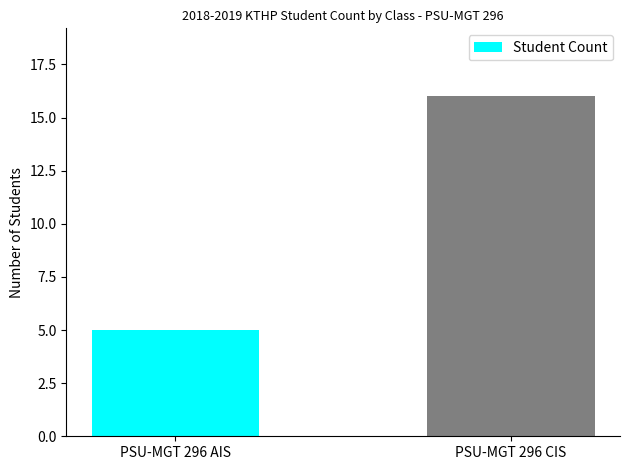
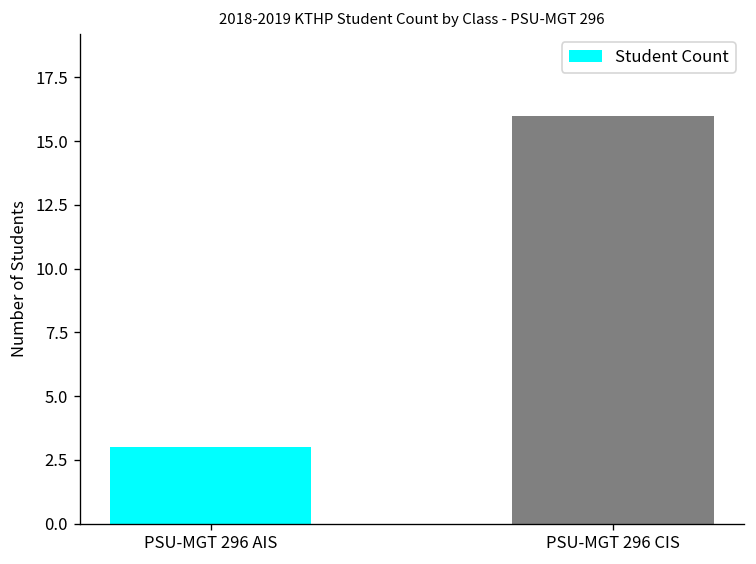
PSU-MGT 296 AIS: 5 -> 3
